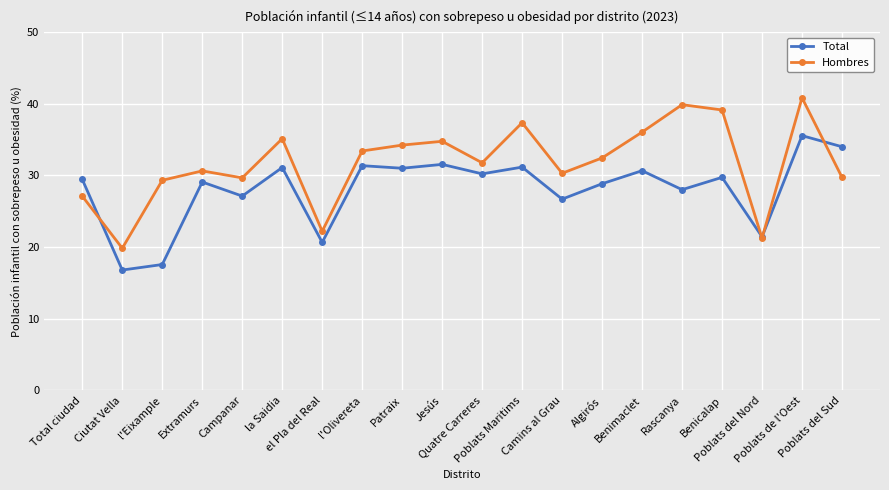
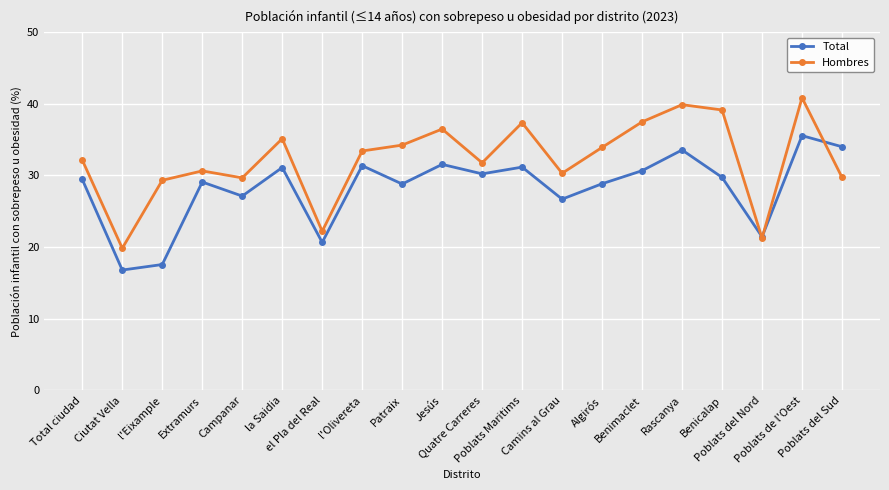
Hombres, Total ciudad: 27 -> 32
Total, Patraix: 31 -> 29
Hombres, Jesús: 35 -> 36
Hombres, Algirós: 32 -> 34
Hombres, Benimaclet: 36 -> 37
Total, Rascanya: 28 -> 34
